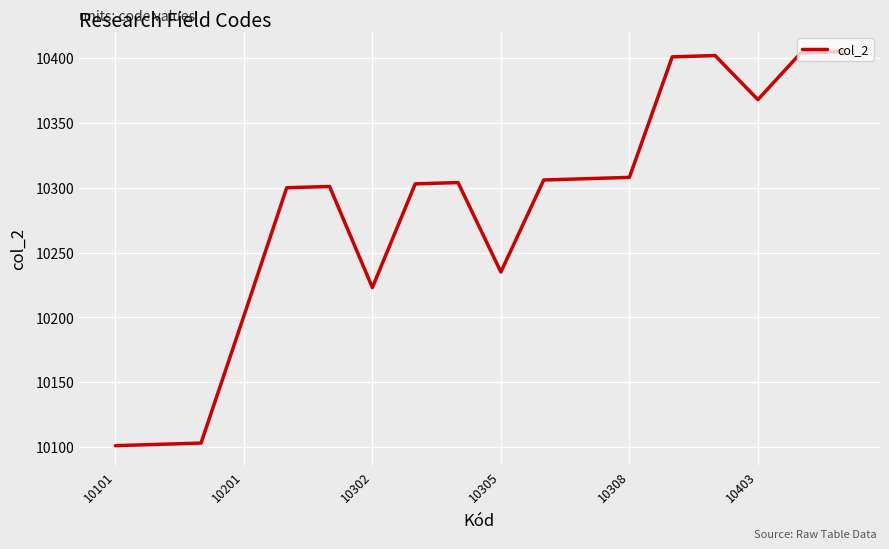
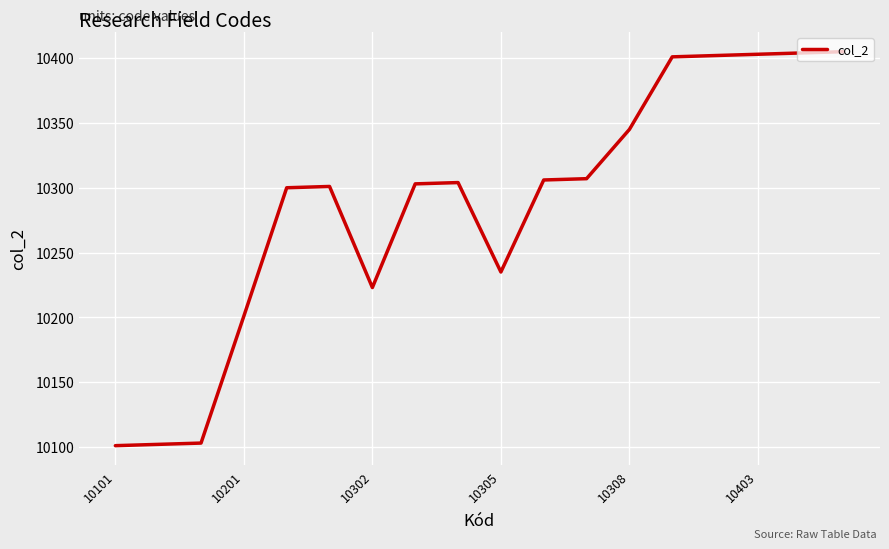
10308: 10308 -> 10345
10403: 10368 -> 10403
